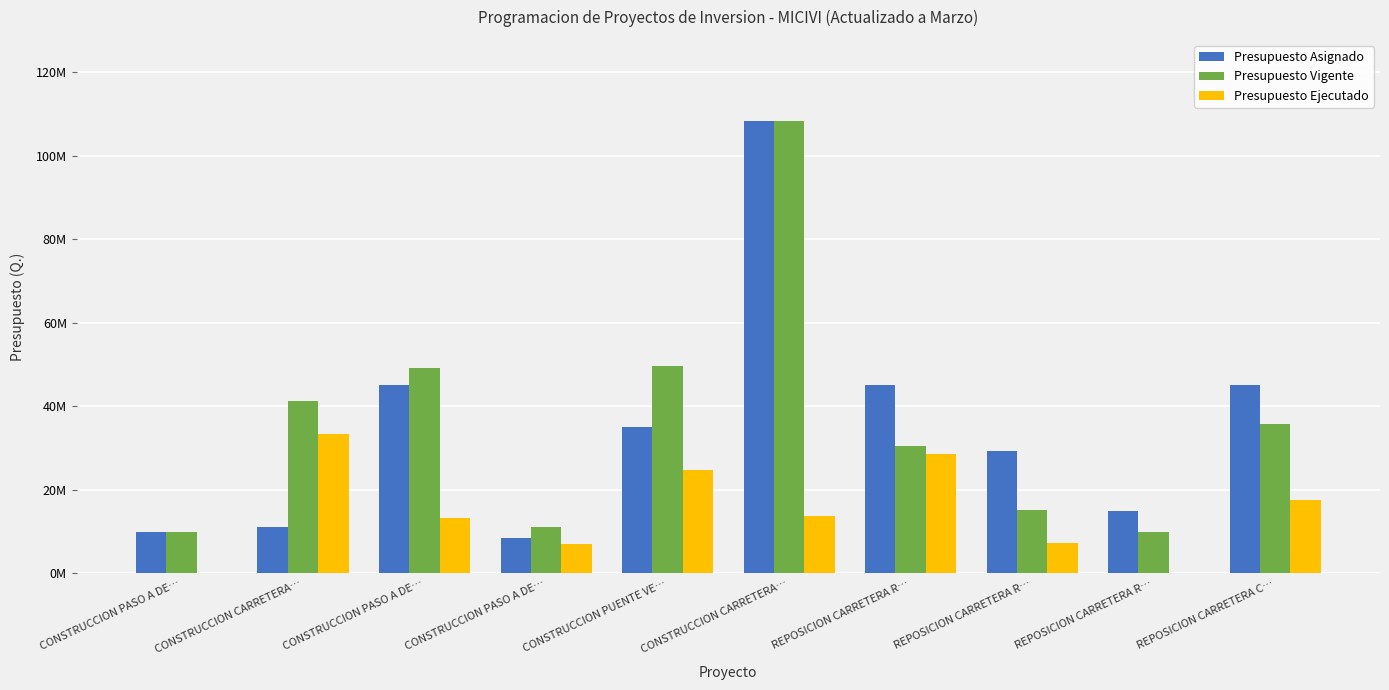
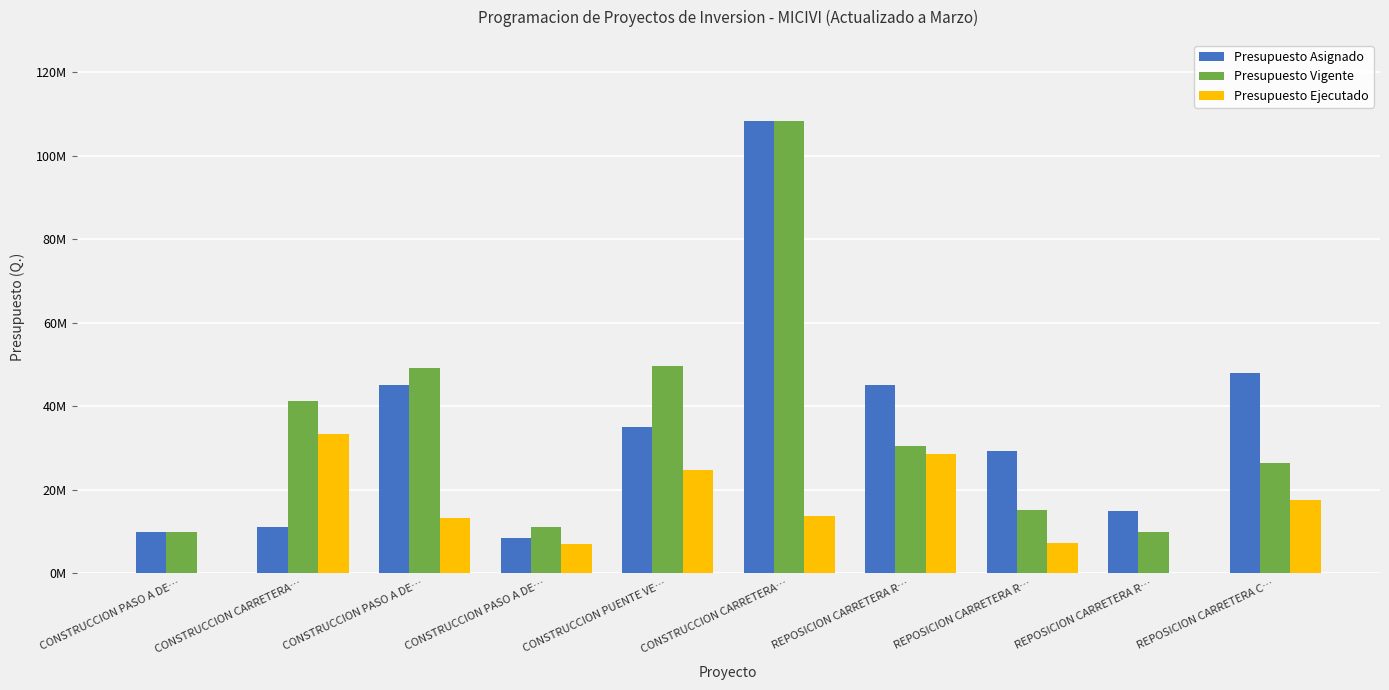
Presupuesto Asignado, REPOSICION CARRETERA C…: 45000000 -> 48000000
Presupuesto Vigente, REPOSICION CARRETERA C…: 36000000 -> 26000000
